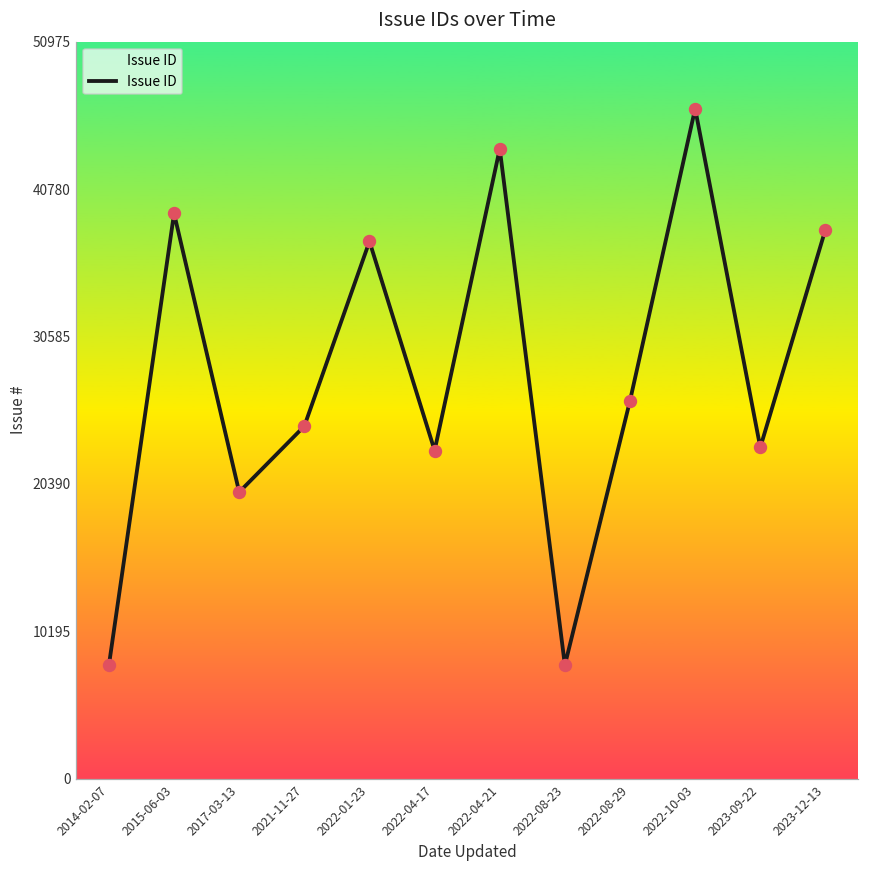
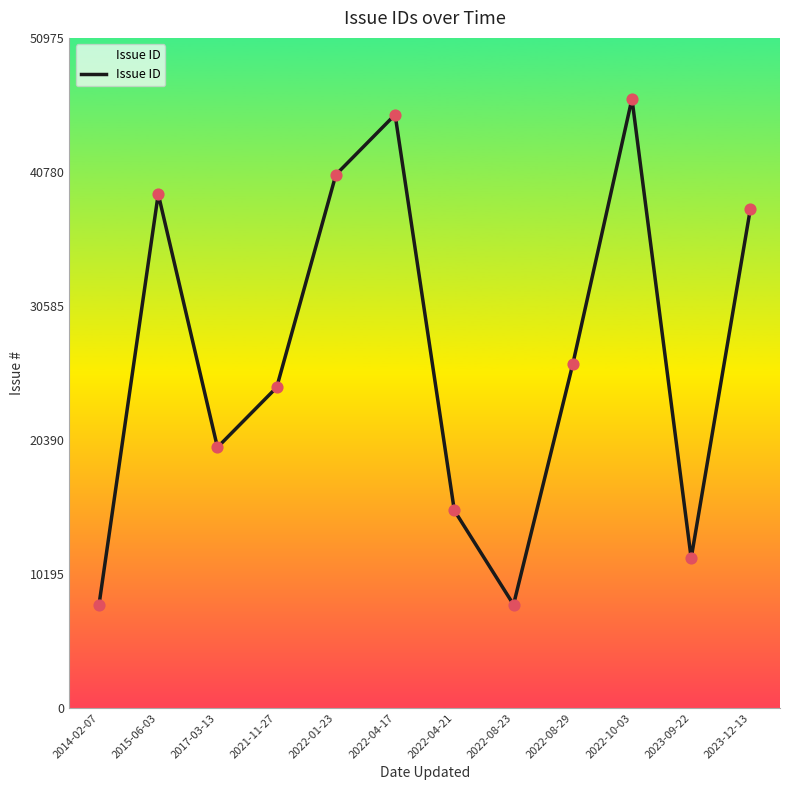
2022-01-23: 37200 -> 40600
2022-04-17: 22700 -> 45100
2022-04-21: 43600 -> 15000
2023-09-22: 22900 -> 11400
